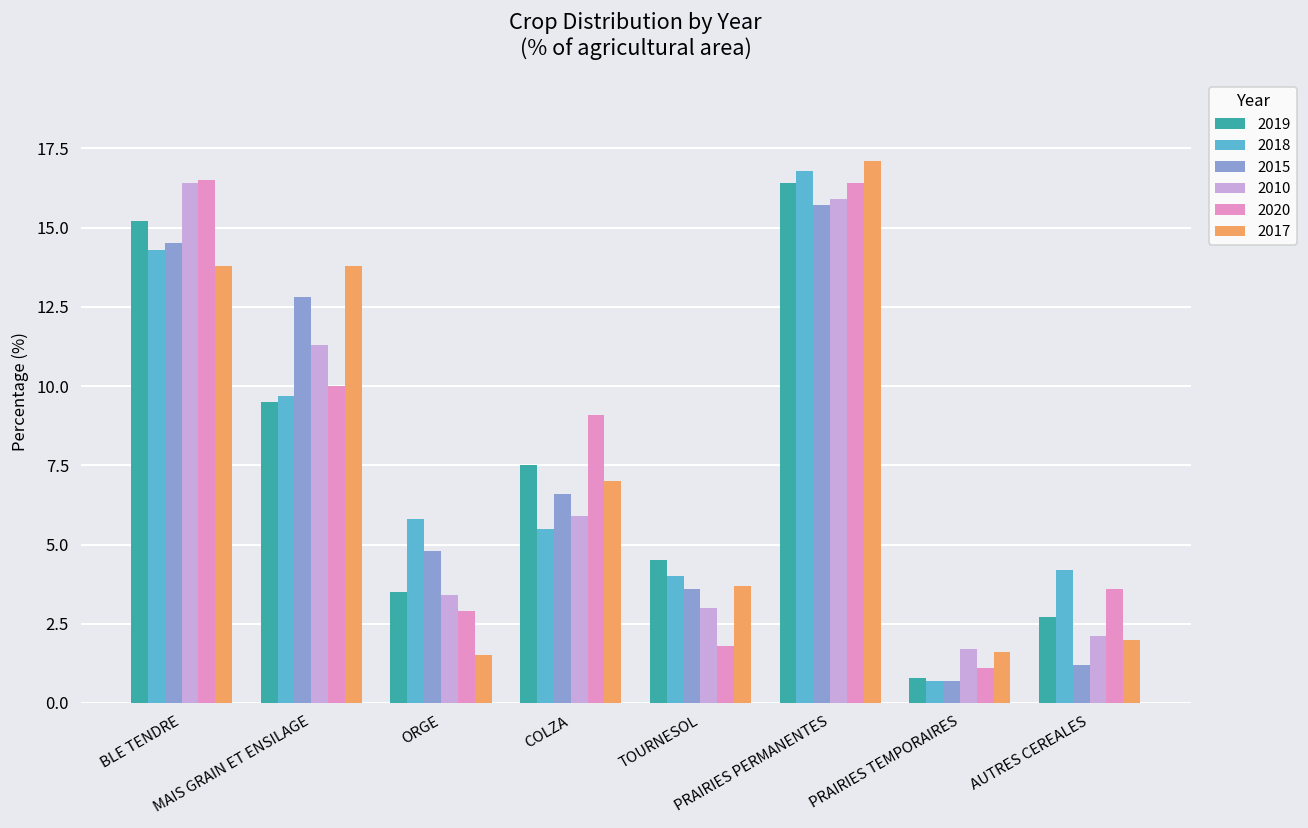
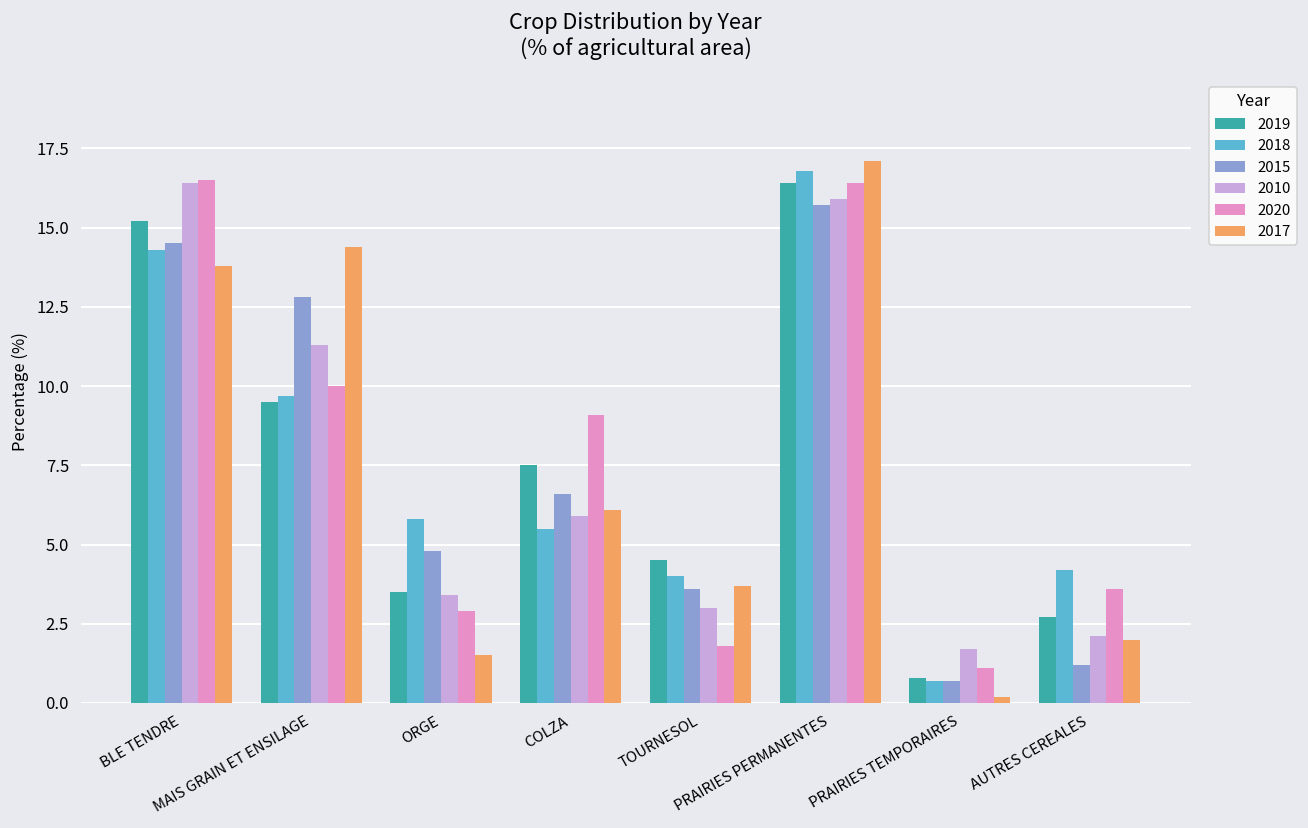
2017, MAIS GRAIN ET ENSILAGE: 13.8 -> 14.4
2017, COLZA: 7.0 -> 6.1
2017, PRAIRIES TEMPORAIRES: 1.6 -> 0.2
